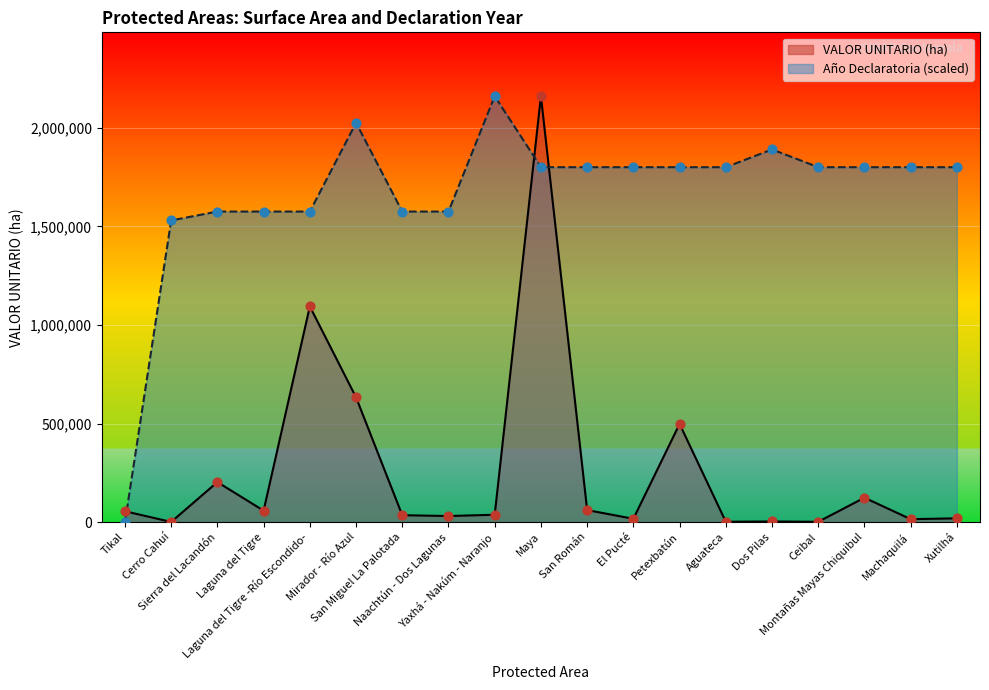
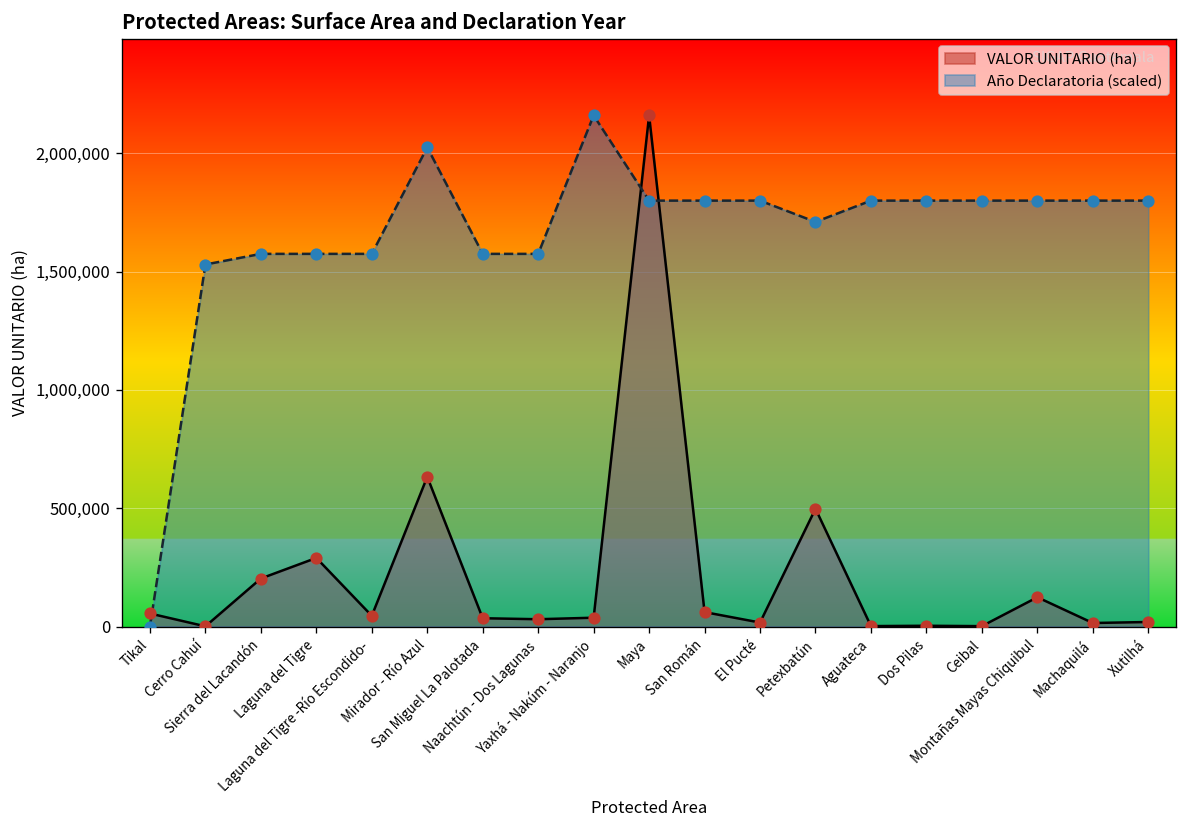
VALOR UNITARIO (ha), Laguna del Tigre: 60,000 -> 290,000
VALOR UNITARIO (ha), Laguna del Tigre -Río Escondido-: 1,090,000 -> 50,000
Año Declaratoria (scaled), Petexbatún: 1,800,000 -> 1,710,000
Año Declaratoria (scaled), Dos Pilas: 1,890,000 -> 1,800,000
